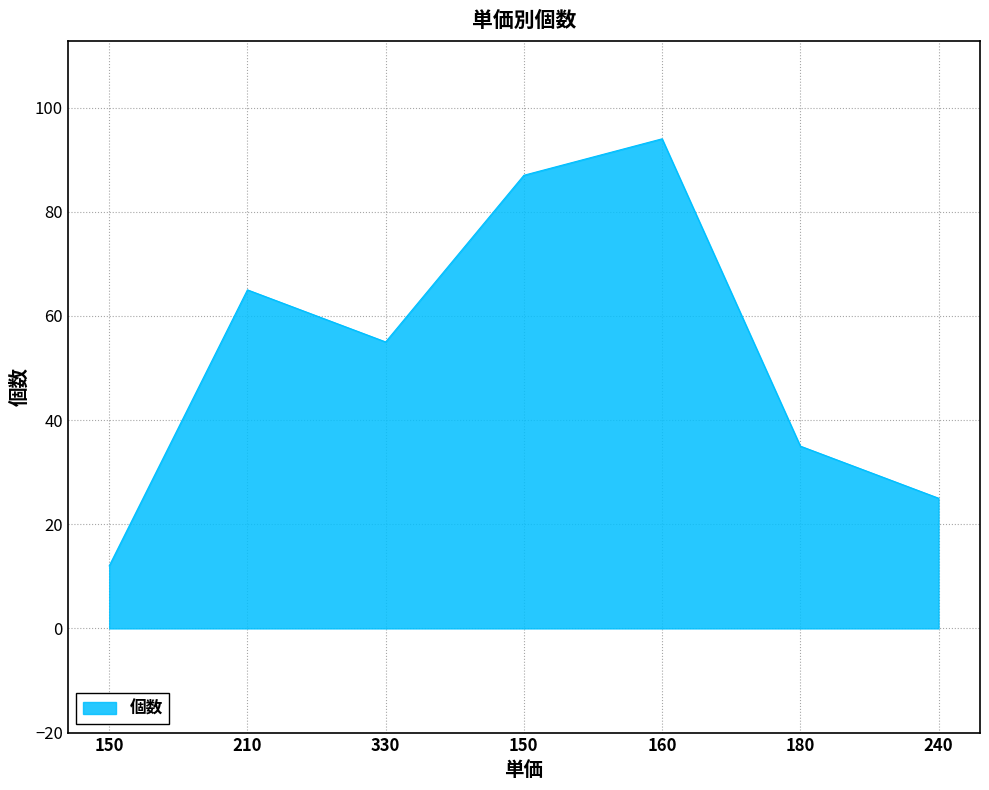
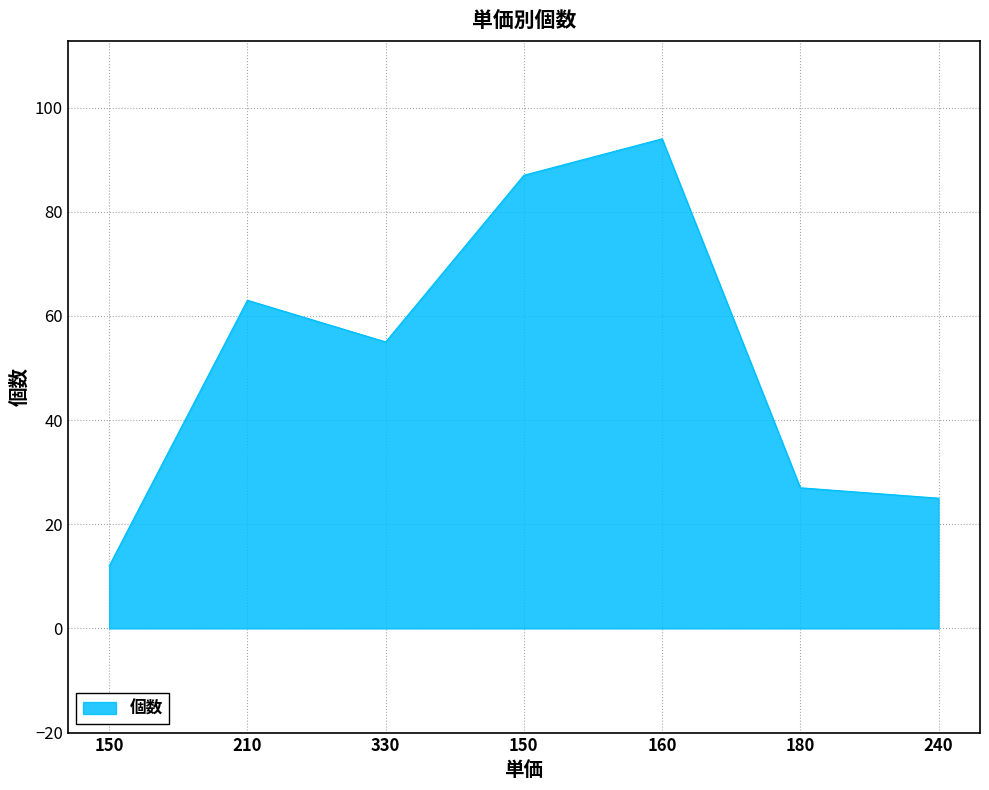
210: 65 -> 63
180: 35 -> 27
